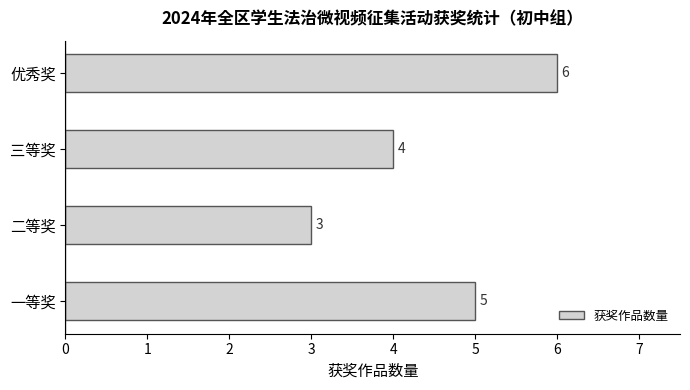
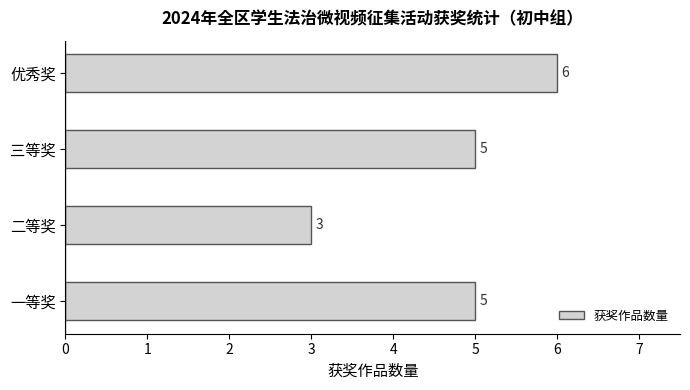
三等奖: 4 -> 5
